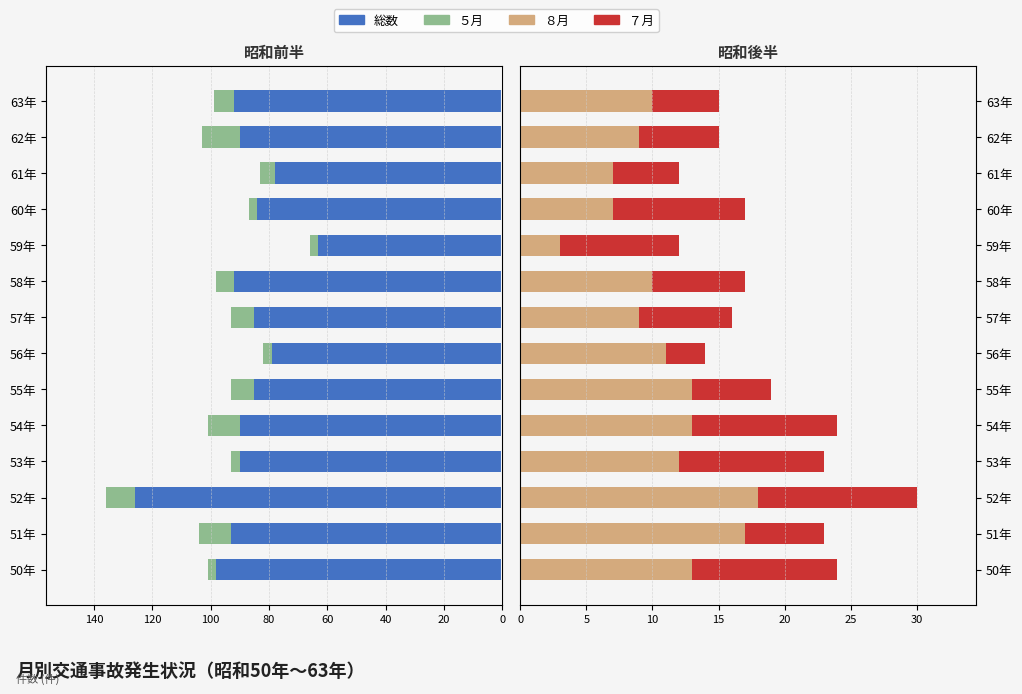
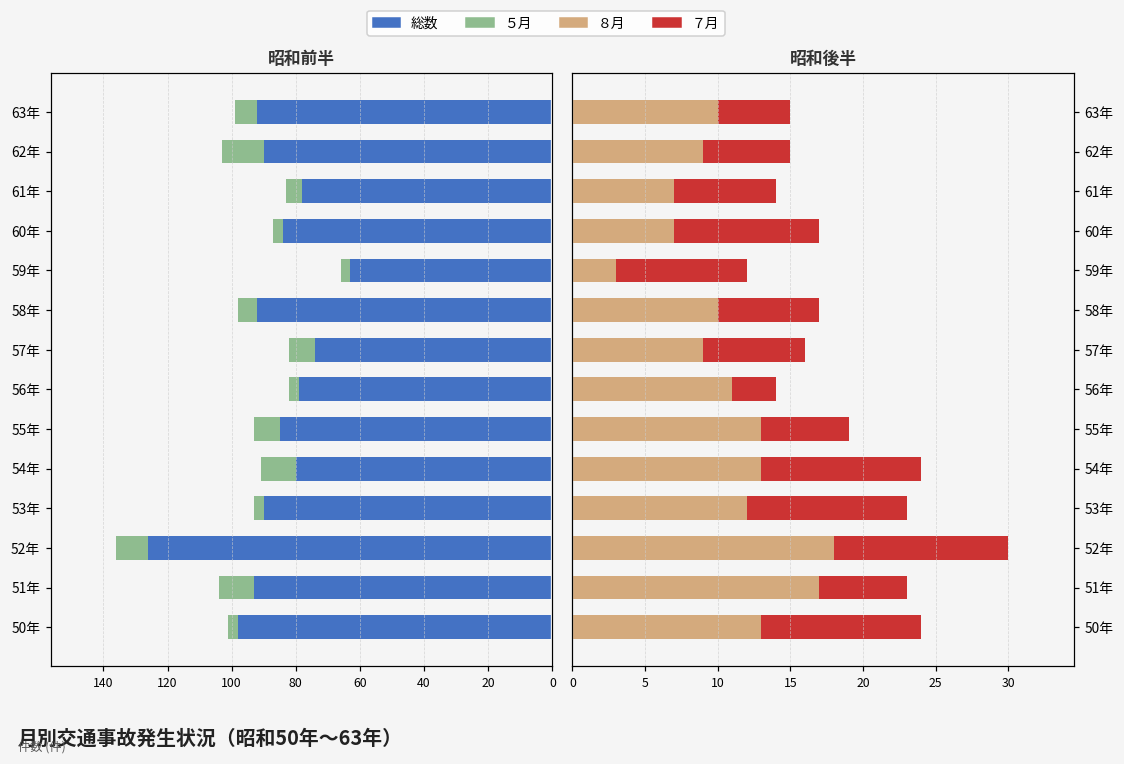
昭和前半, 総数, 57年: 85 -> 74
昭和前半, 総数, 54年: 90 -> 80
昭和後半, ７月, 61年: 5 -> 7
